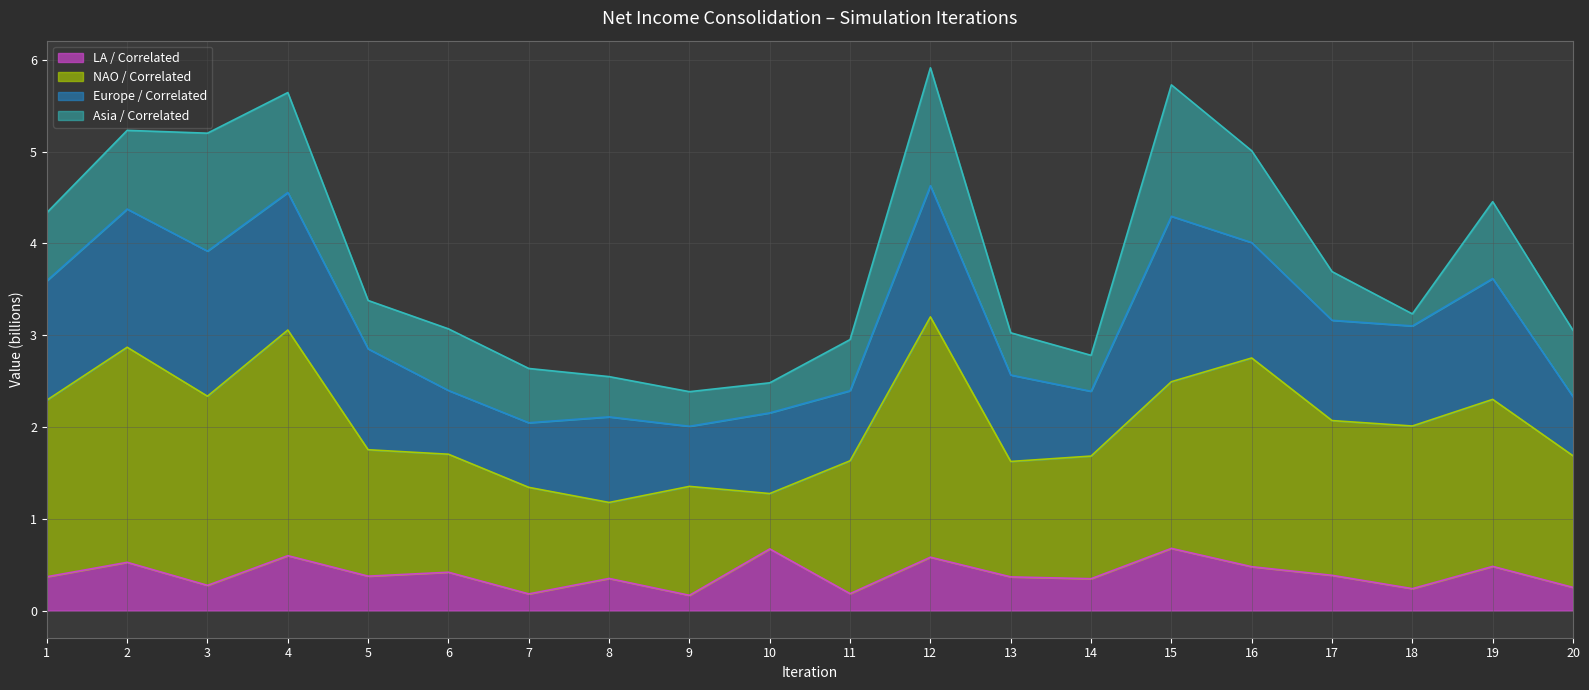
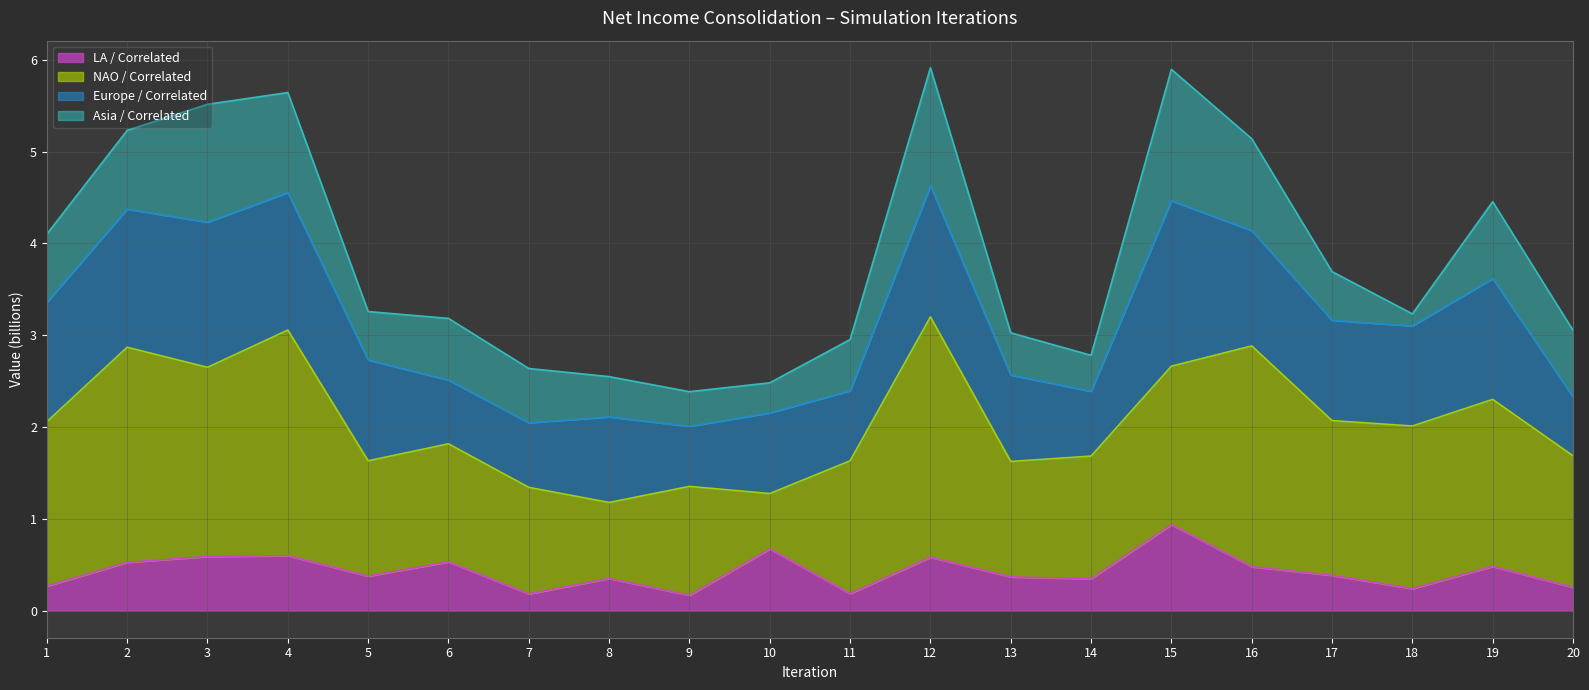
LA / Correlated, 1: 0.4 -> 0.3
NAO / Correlated, 1: 1.9 -> 1.8
LA / Correlated, 3: 0.3 -> 0.6
NAO / Correlated, 5: 1.4 -> 1.3
LA / Correlated, 6: 0.4 -> 0.5
LA / Correlated, 15: 0.7 -> 0.9
NAO / Correlated, 15: 1.8 -> 1.7
NAO / Correlated, 16: 2.3 -> 2.4
